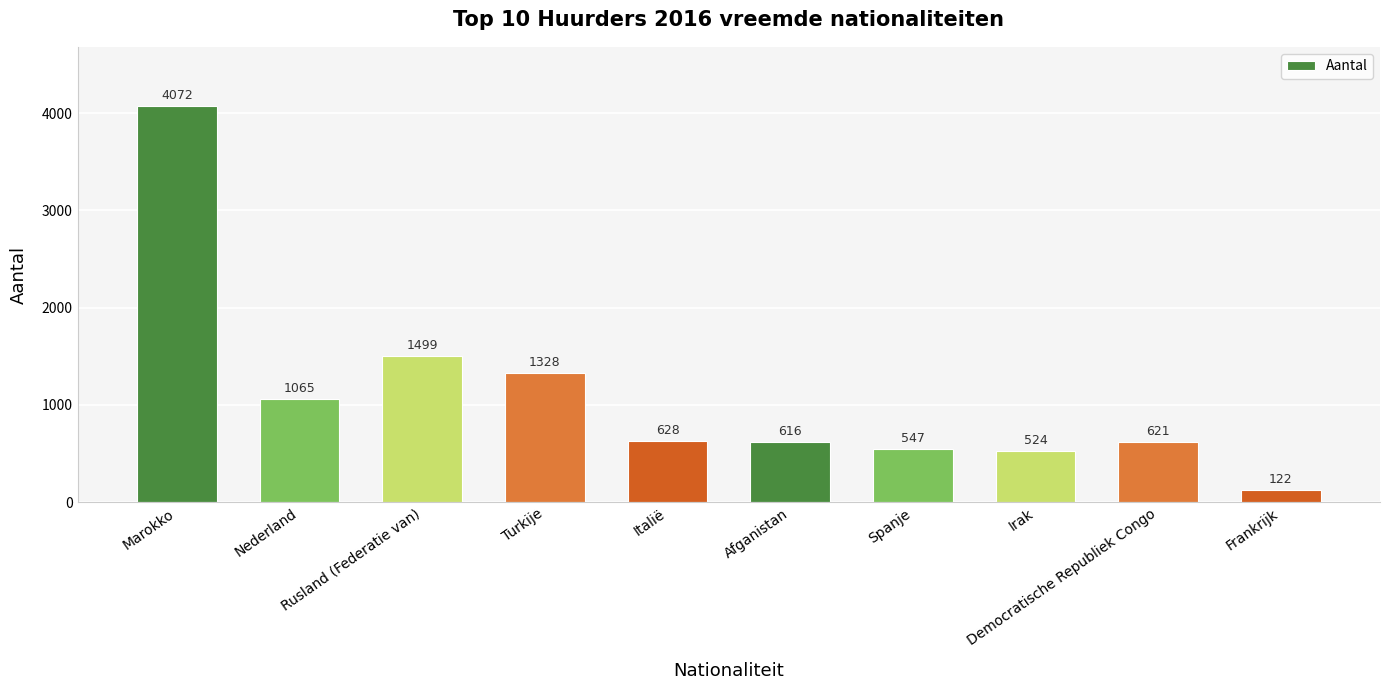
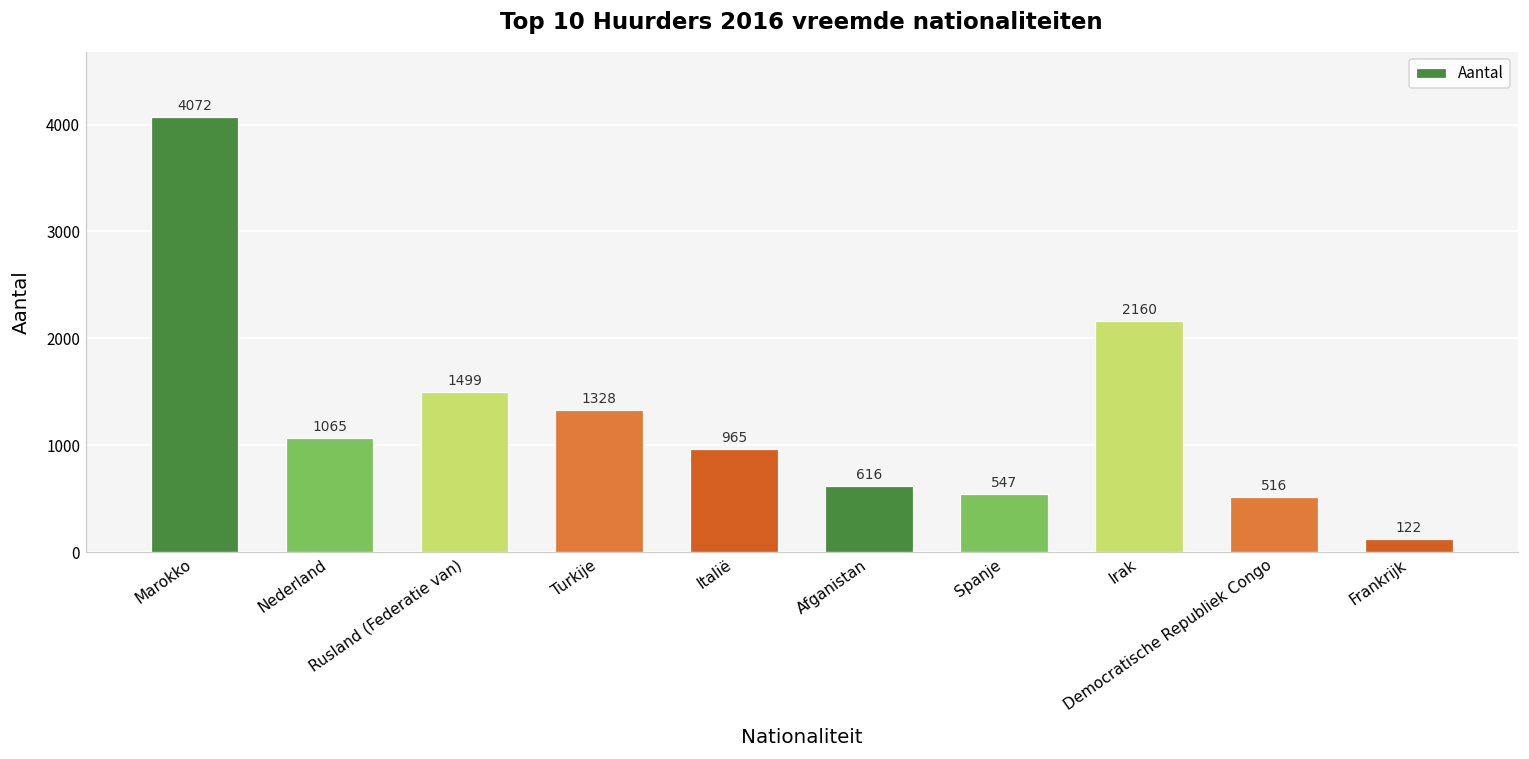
Italië: 628 -> 965
Irak: 524 -> 2160
Democratische Republiek Congo: 621 -> 516
